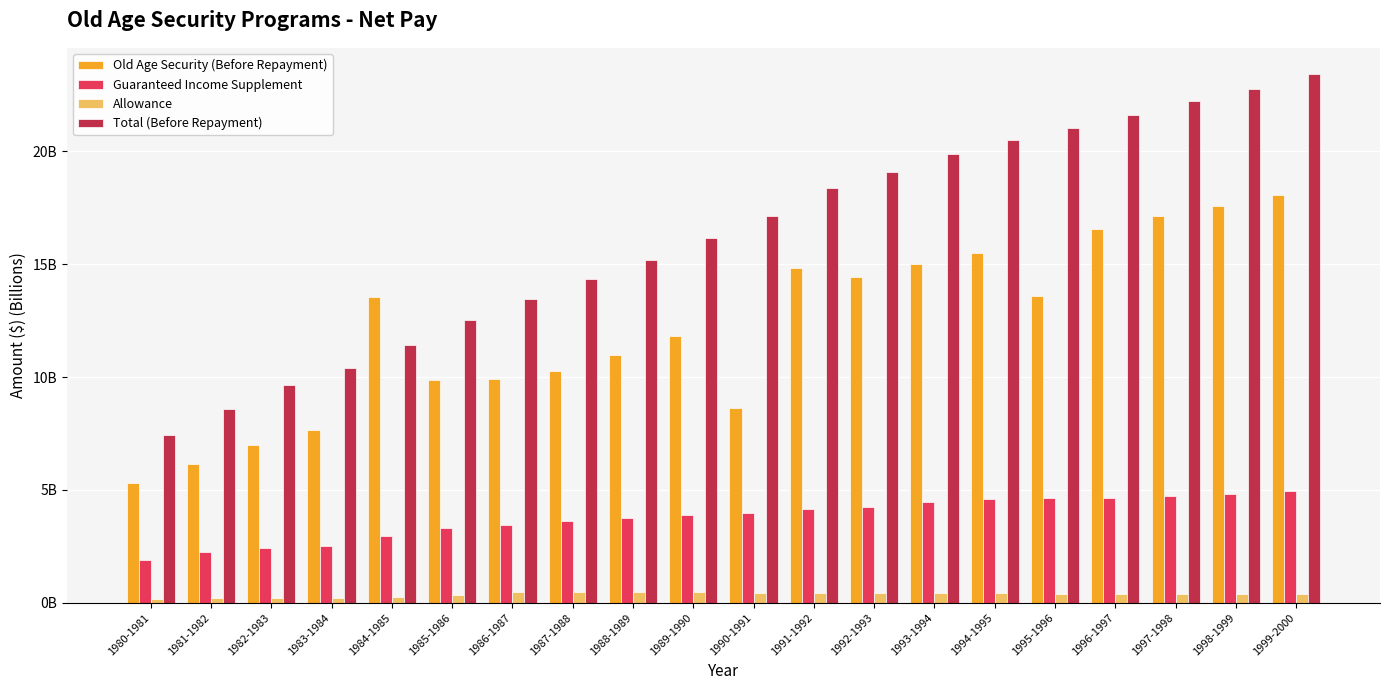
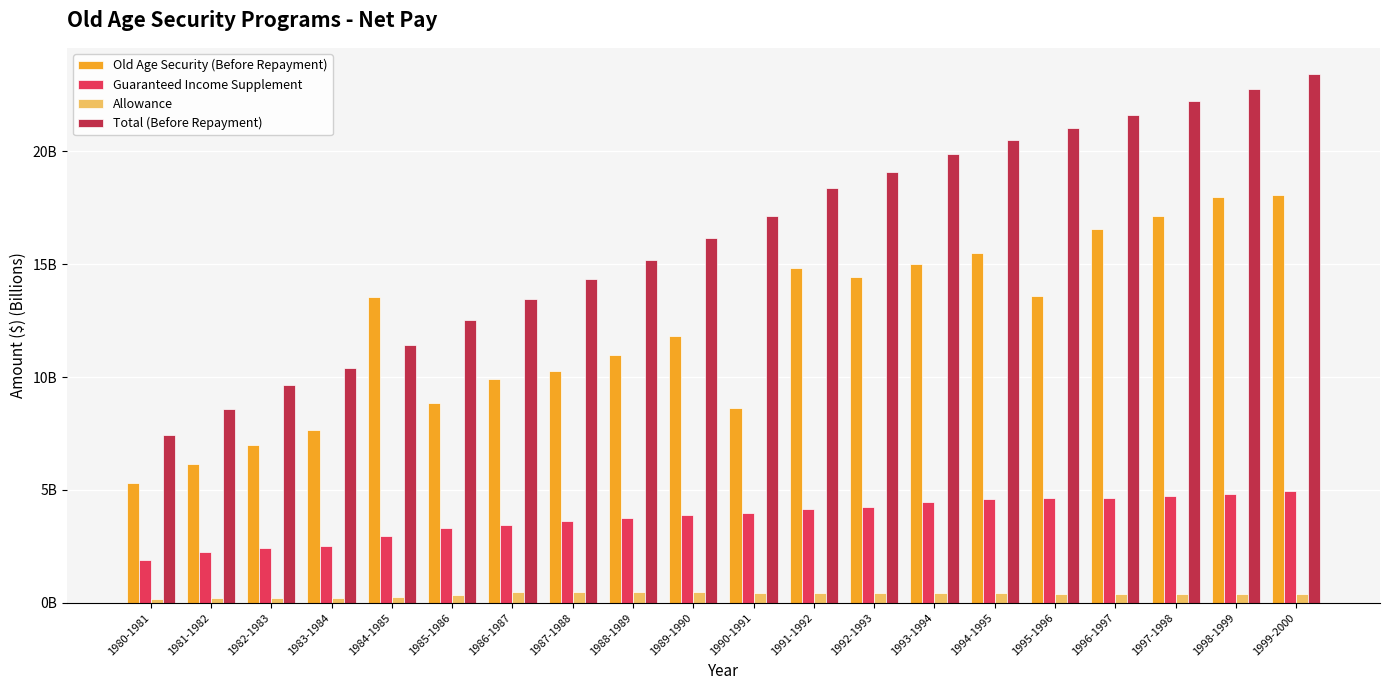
Old Age Security (Before Repayment), 1985-1986: 9900000000 -> 8900000000
Old Age Security (Before Repayment), 1998-1999: 17600000000 -> 18000000000
